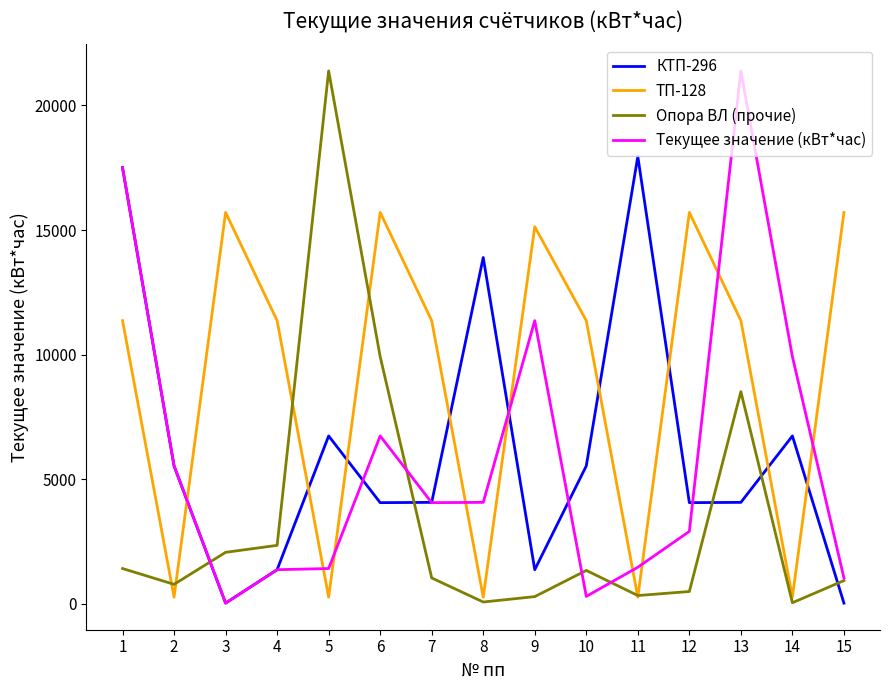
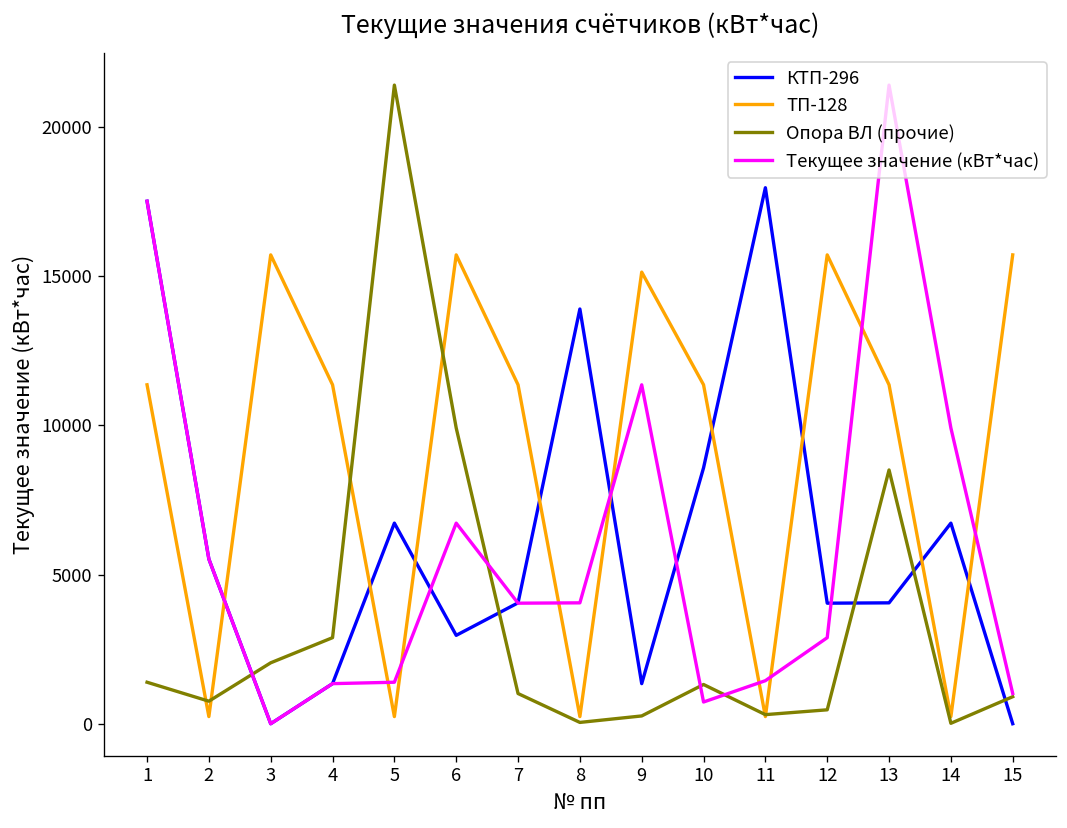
Опора ВЛ (прочие), 4: 2300 -> 2900
КТП-296, 6: 4100 -> 3000
КТП-296, 10: 5500 -> 8600
Текущее значение (кВт*час), 10: 300 -> 700
